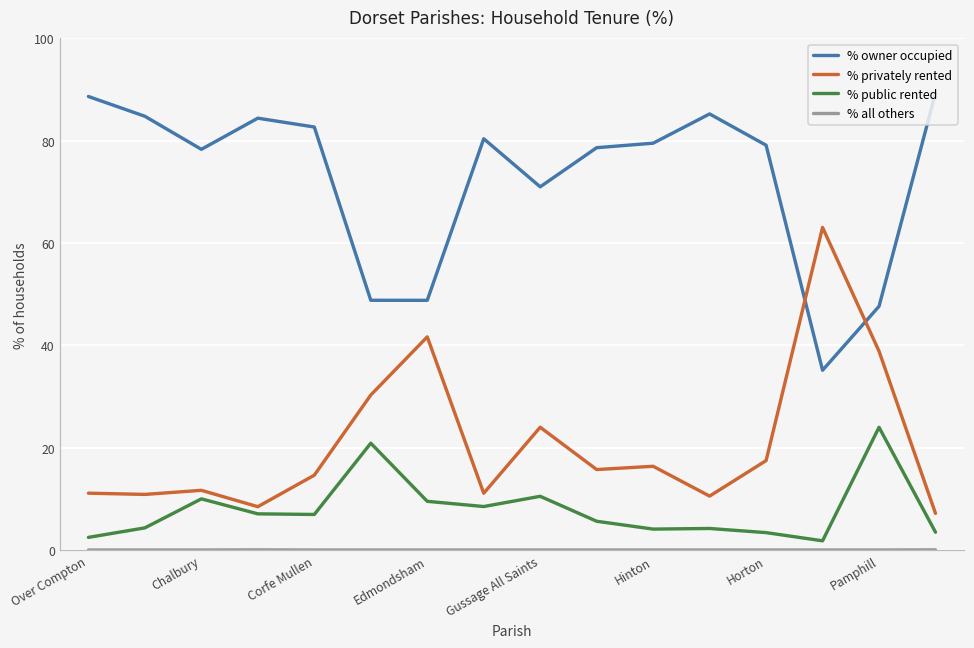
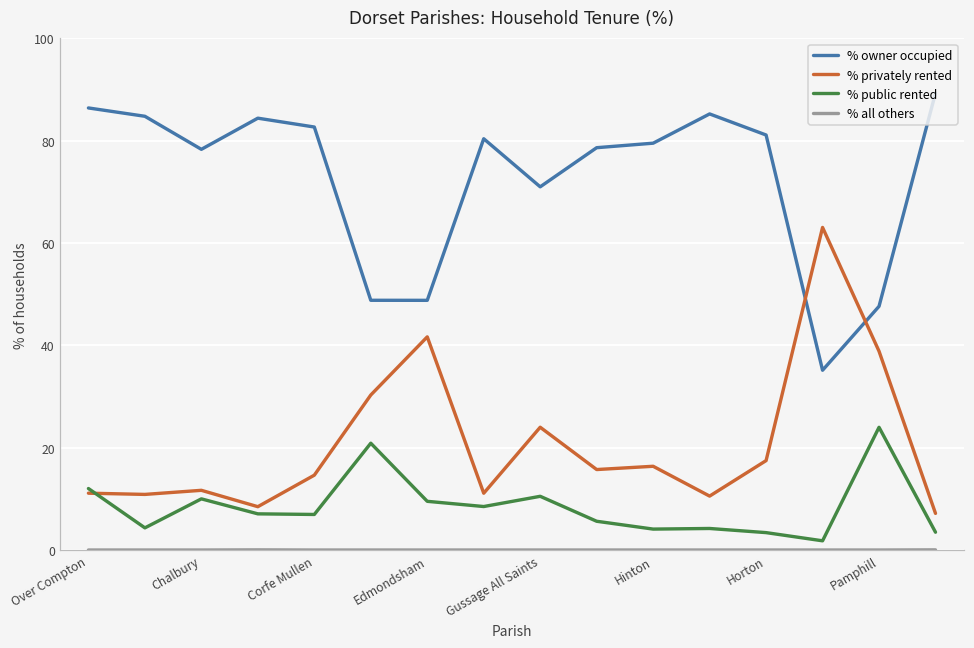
% owner occupied, Over Compton: 89 -> 86
% public rented, Over Compton: 2 -> 12
% owner occupied, Horton: 79 -> 81
